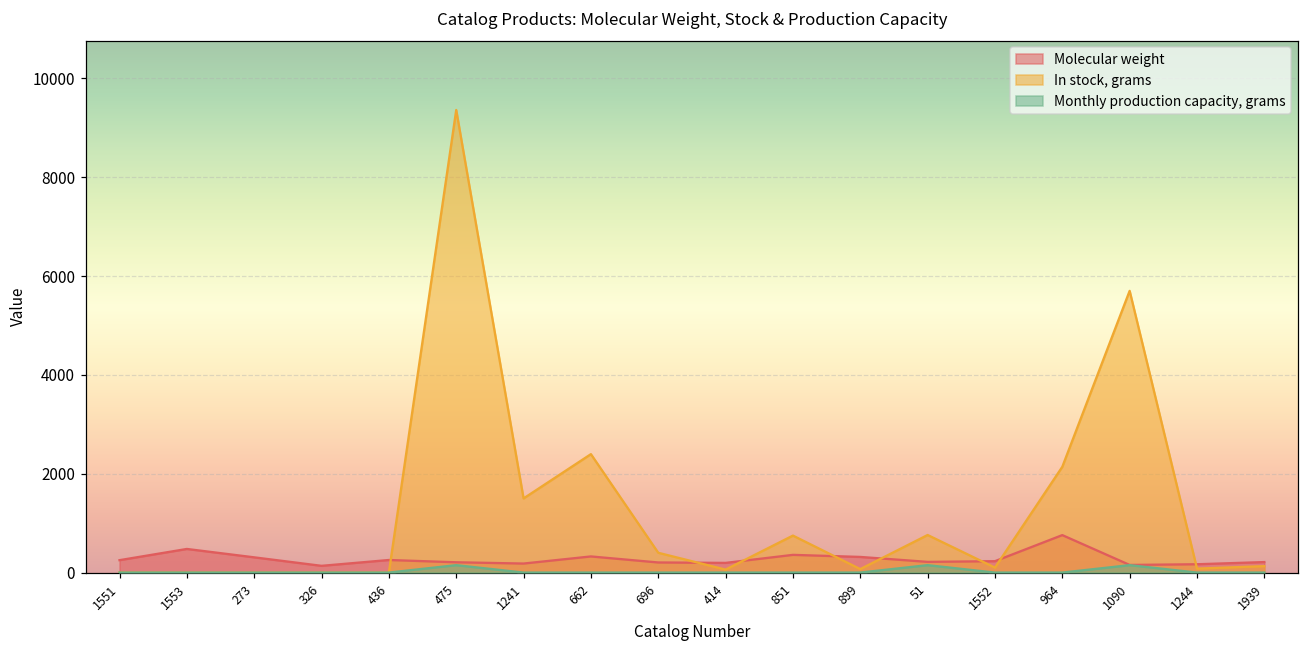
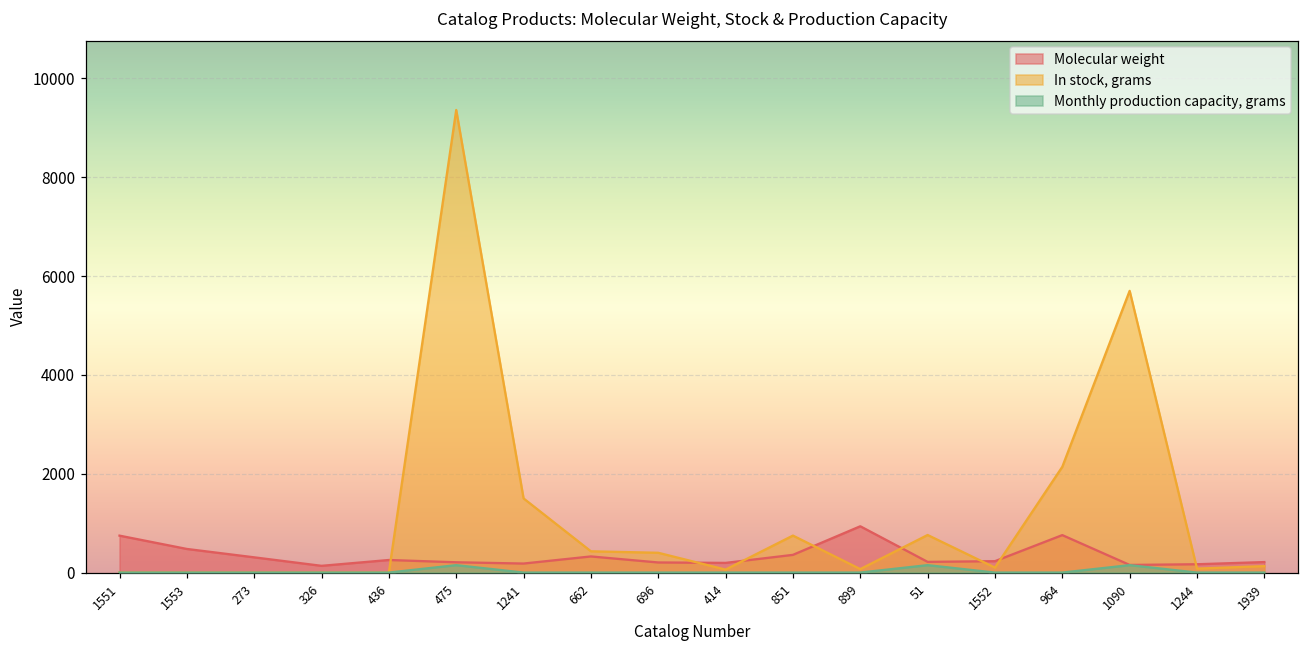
Molecular weight, 1551: 300 -> 700
In stock, grams, 662: 2400 -> 400
Molecular weight, 899: 300 -> 900
